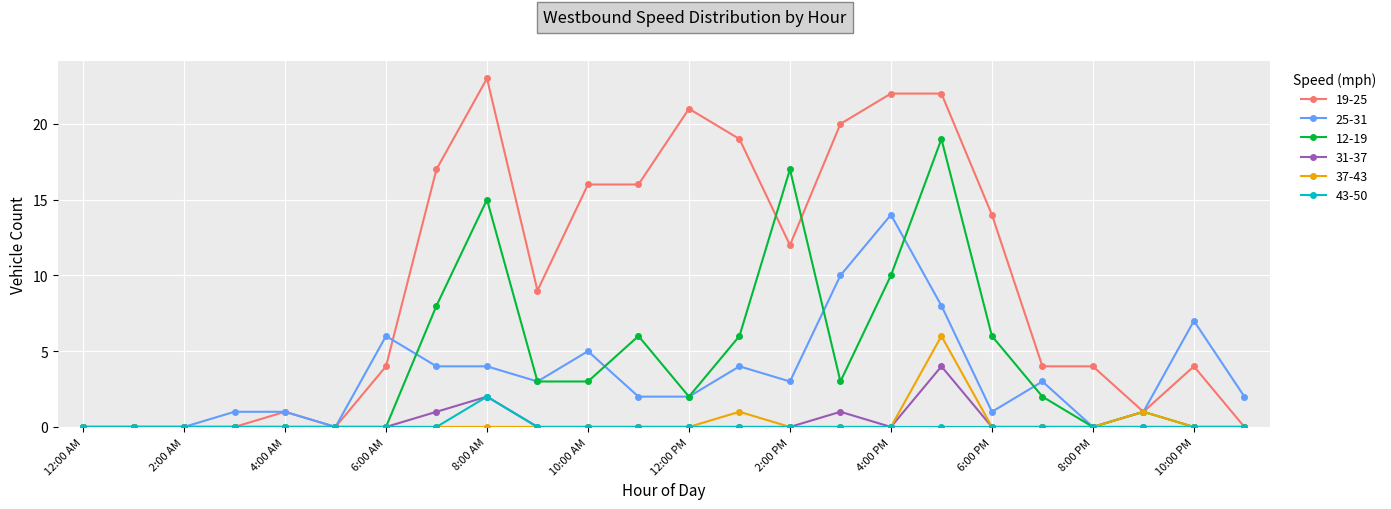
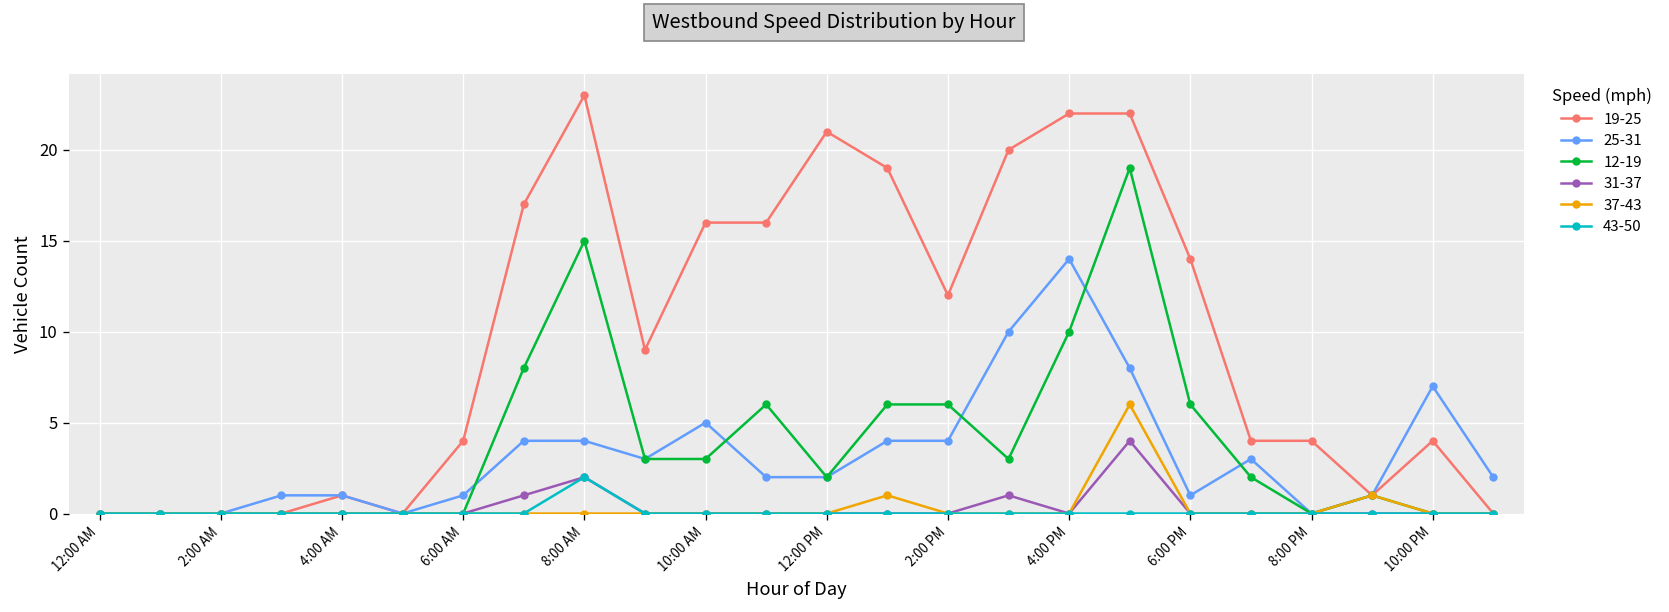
25-31, 6:00 AM: 6 -> 1
25-31, 2:00 PM: 3 -> 4
12-19, 2:00 PM: 17 -> 6
